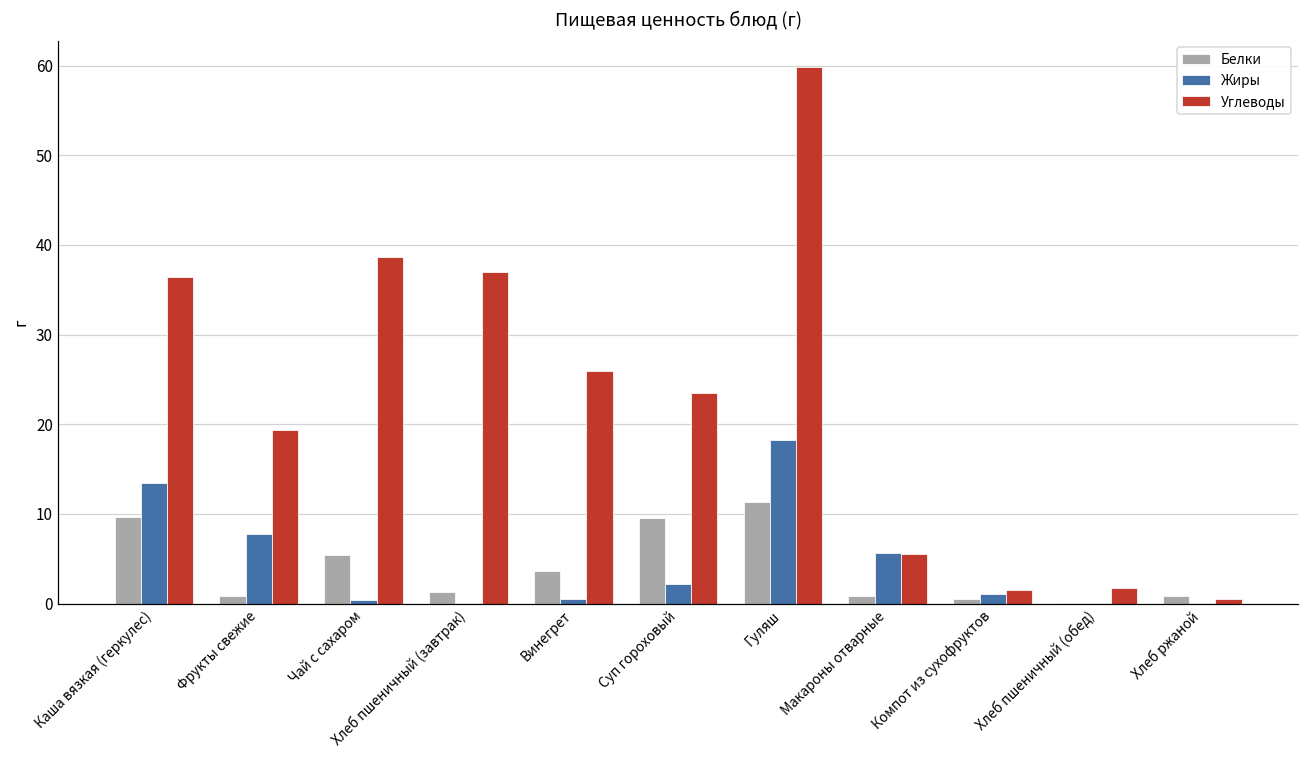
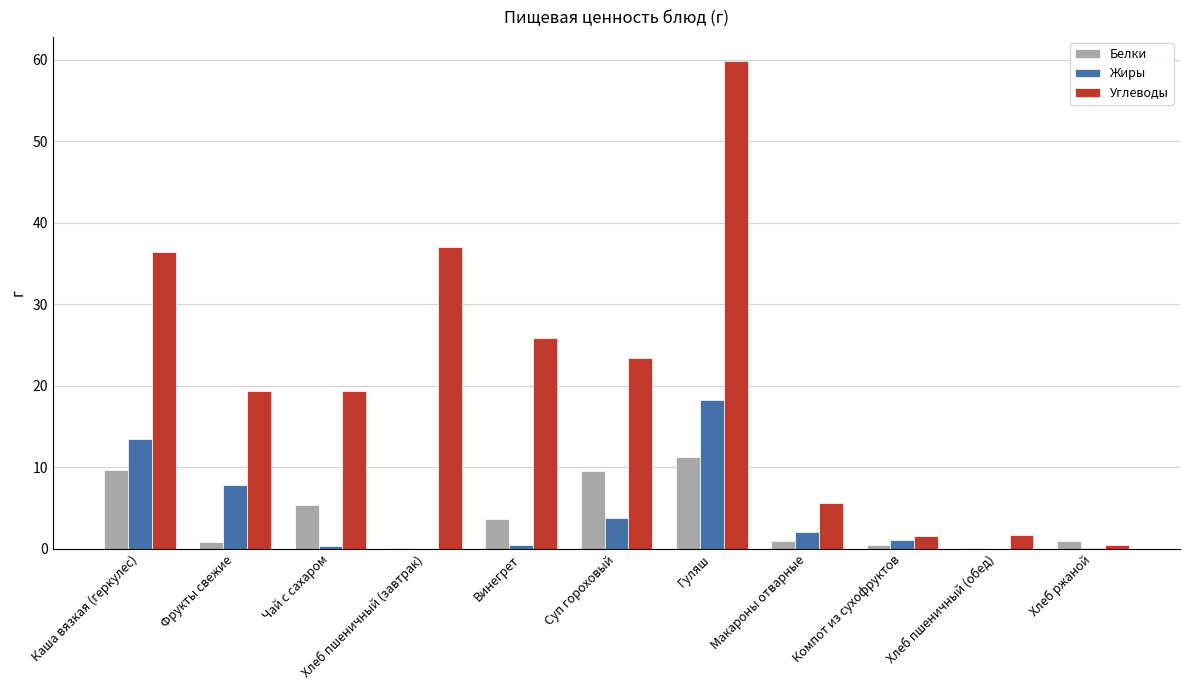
Углеводы, Чай с сахаром: 39 -> 19
Белки, Хлеб пшеничный (завтрак): 1 -> 0
Жиры, Суп гороховый: 2 -> 4
Жиры, Макароны отварные: 6 -> 2
